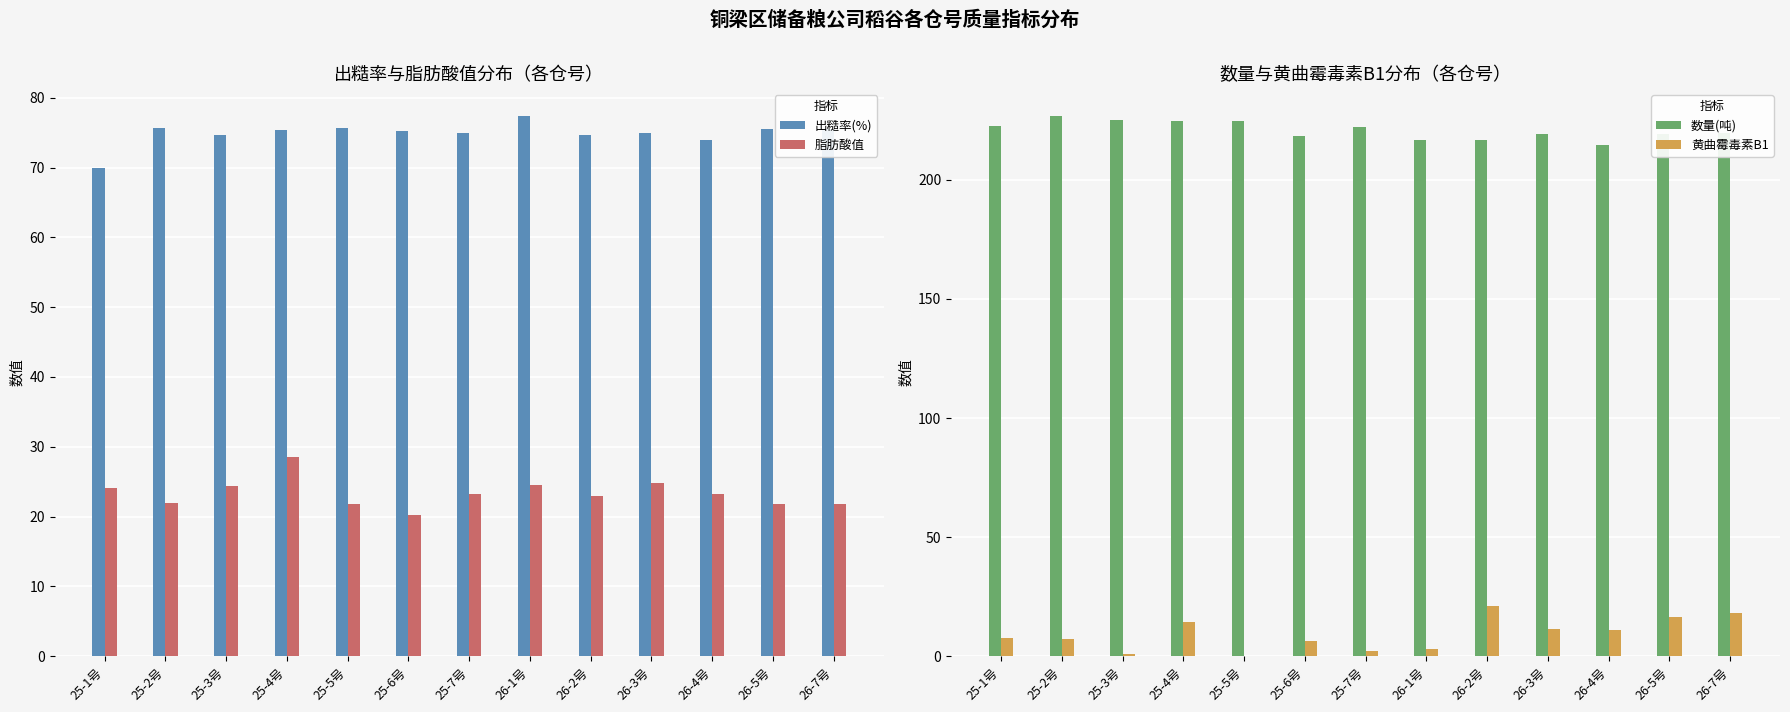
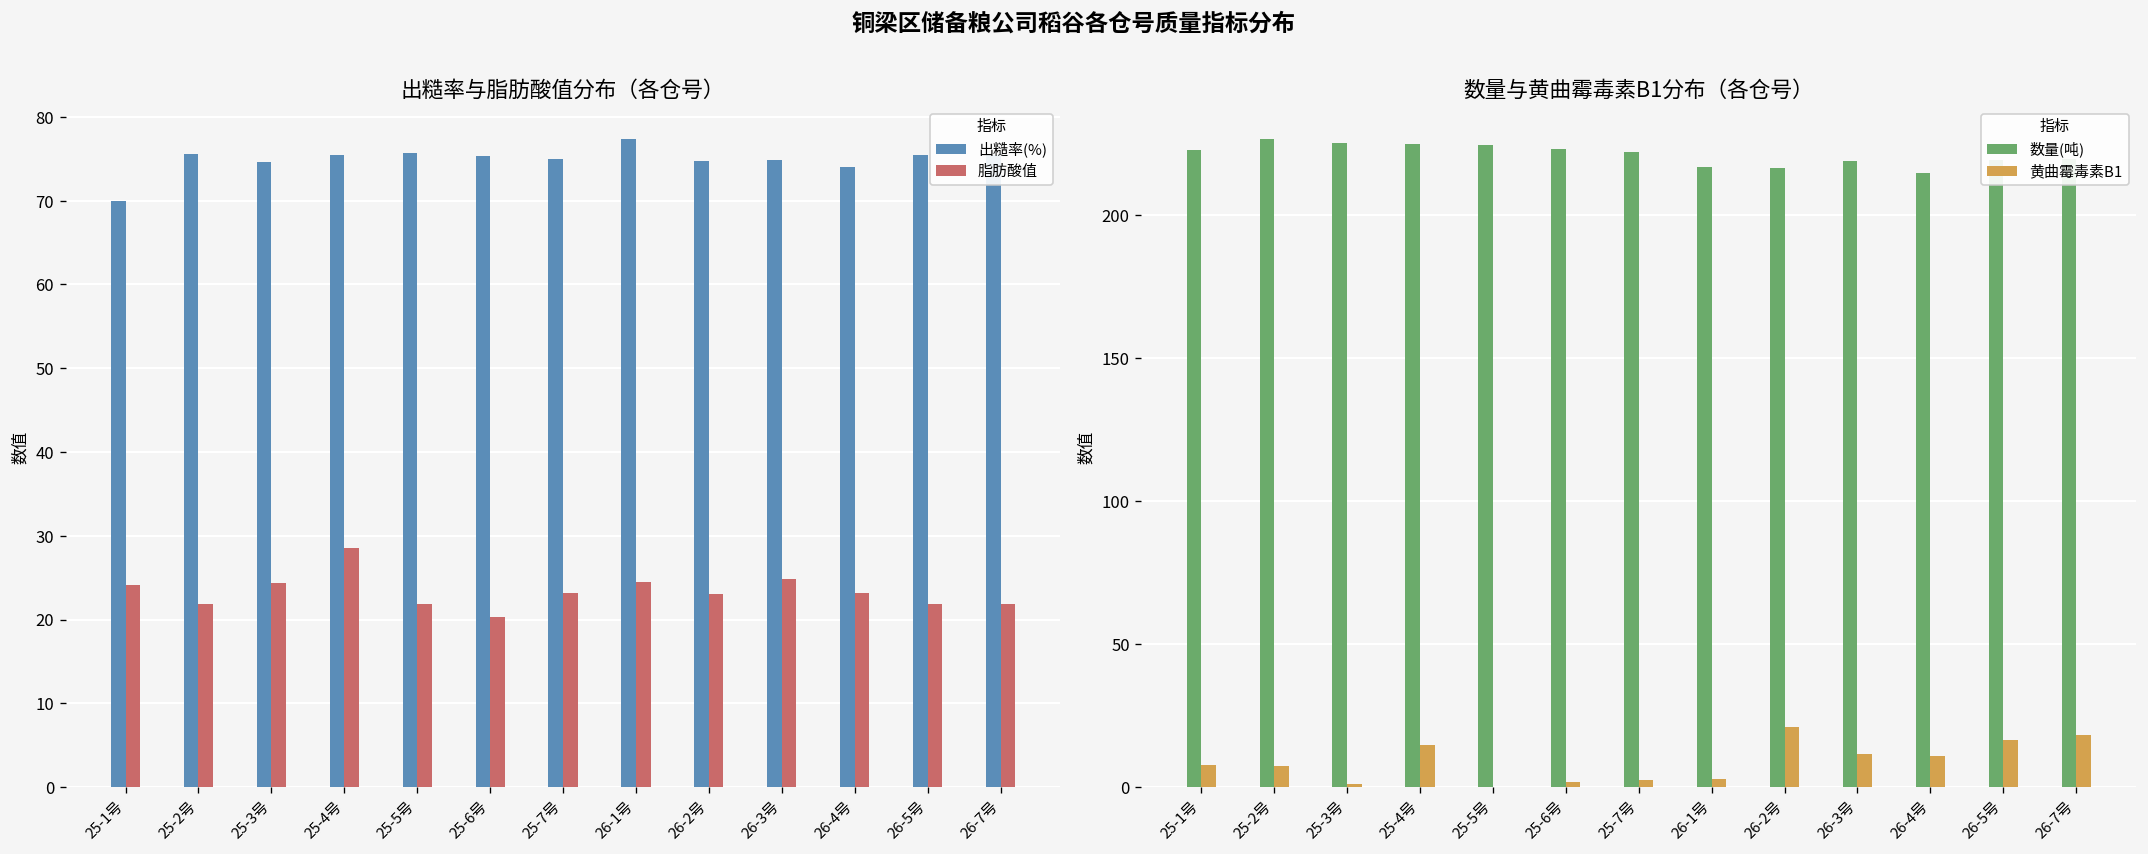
数量与黄曲霉毒素B1分布（各仓号）, 数量(吨), 25-6号: 218 -> 223
数量与黄曲霉毒素B1分布（各仓号）, 黄曲霉毒素B1, 25-6号: 6 -> 2
